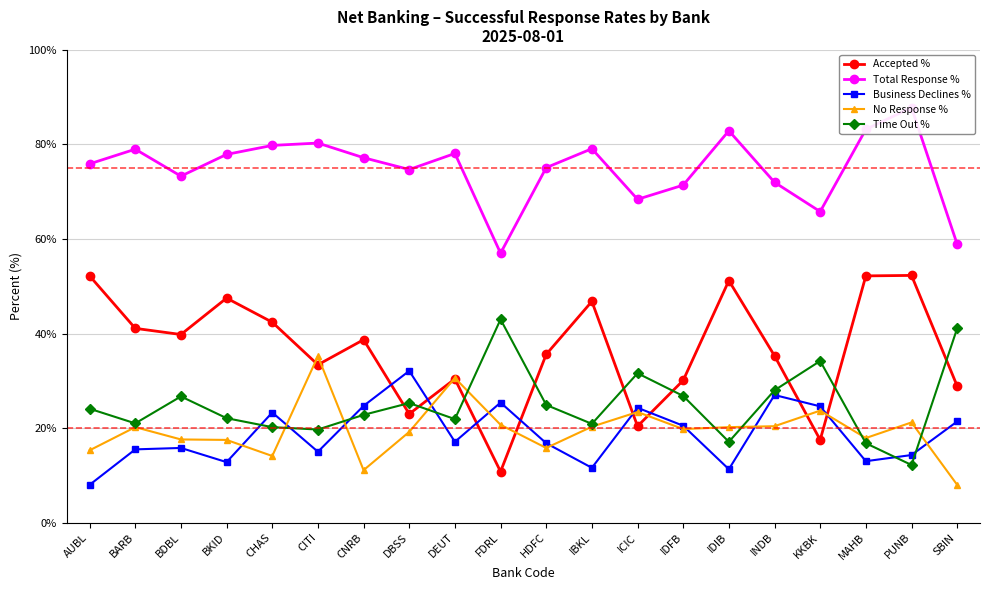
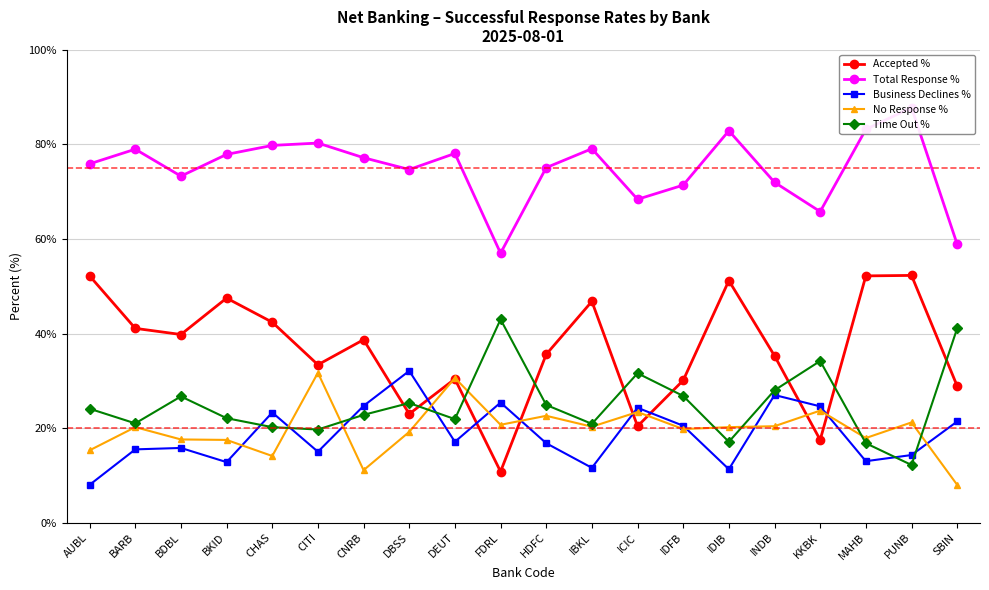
No Response %, CITI: 35% -> 32%
No Response %, HDFC: 16% -> 23%
